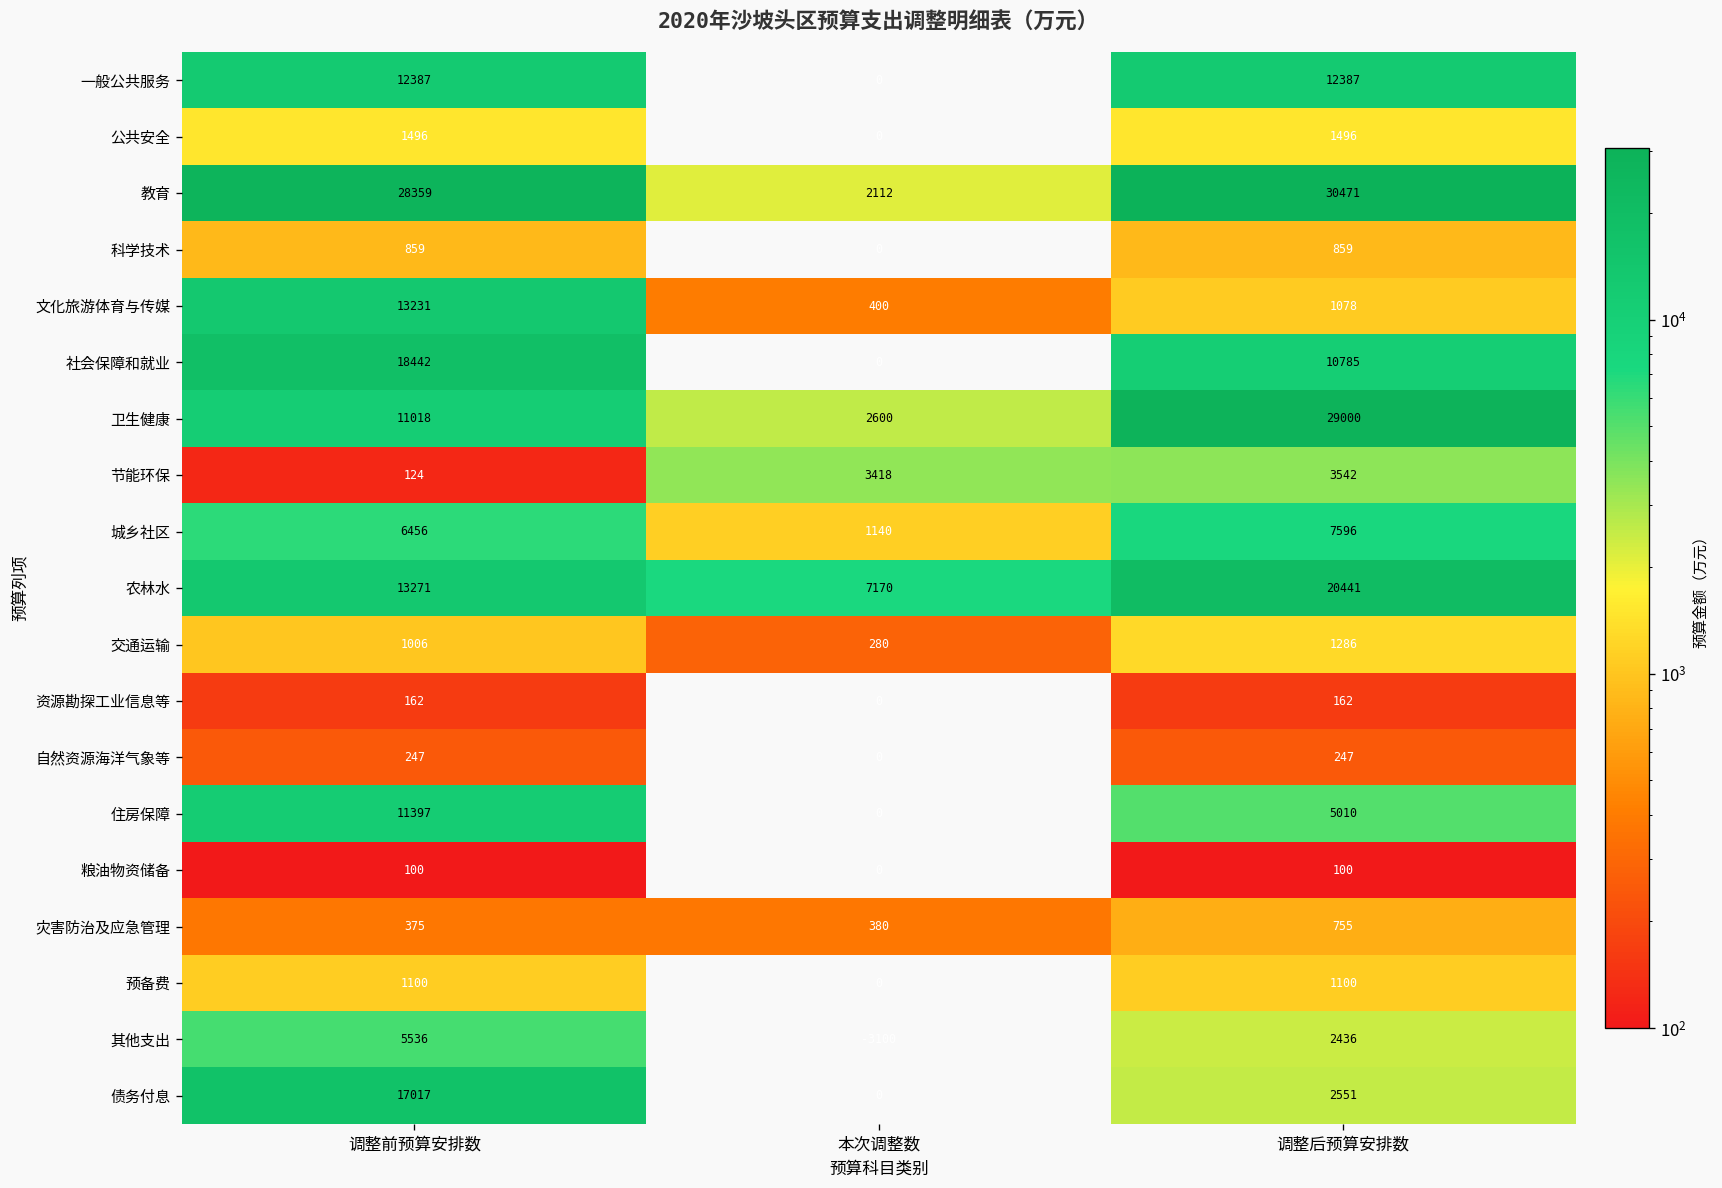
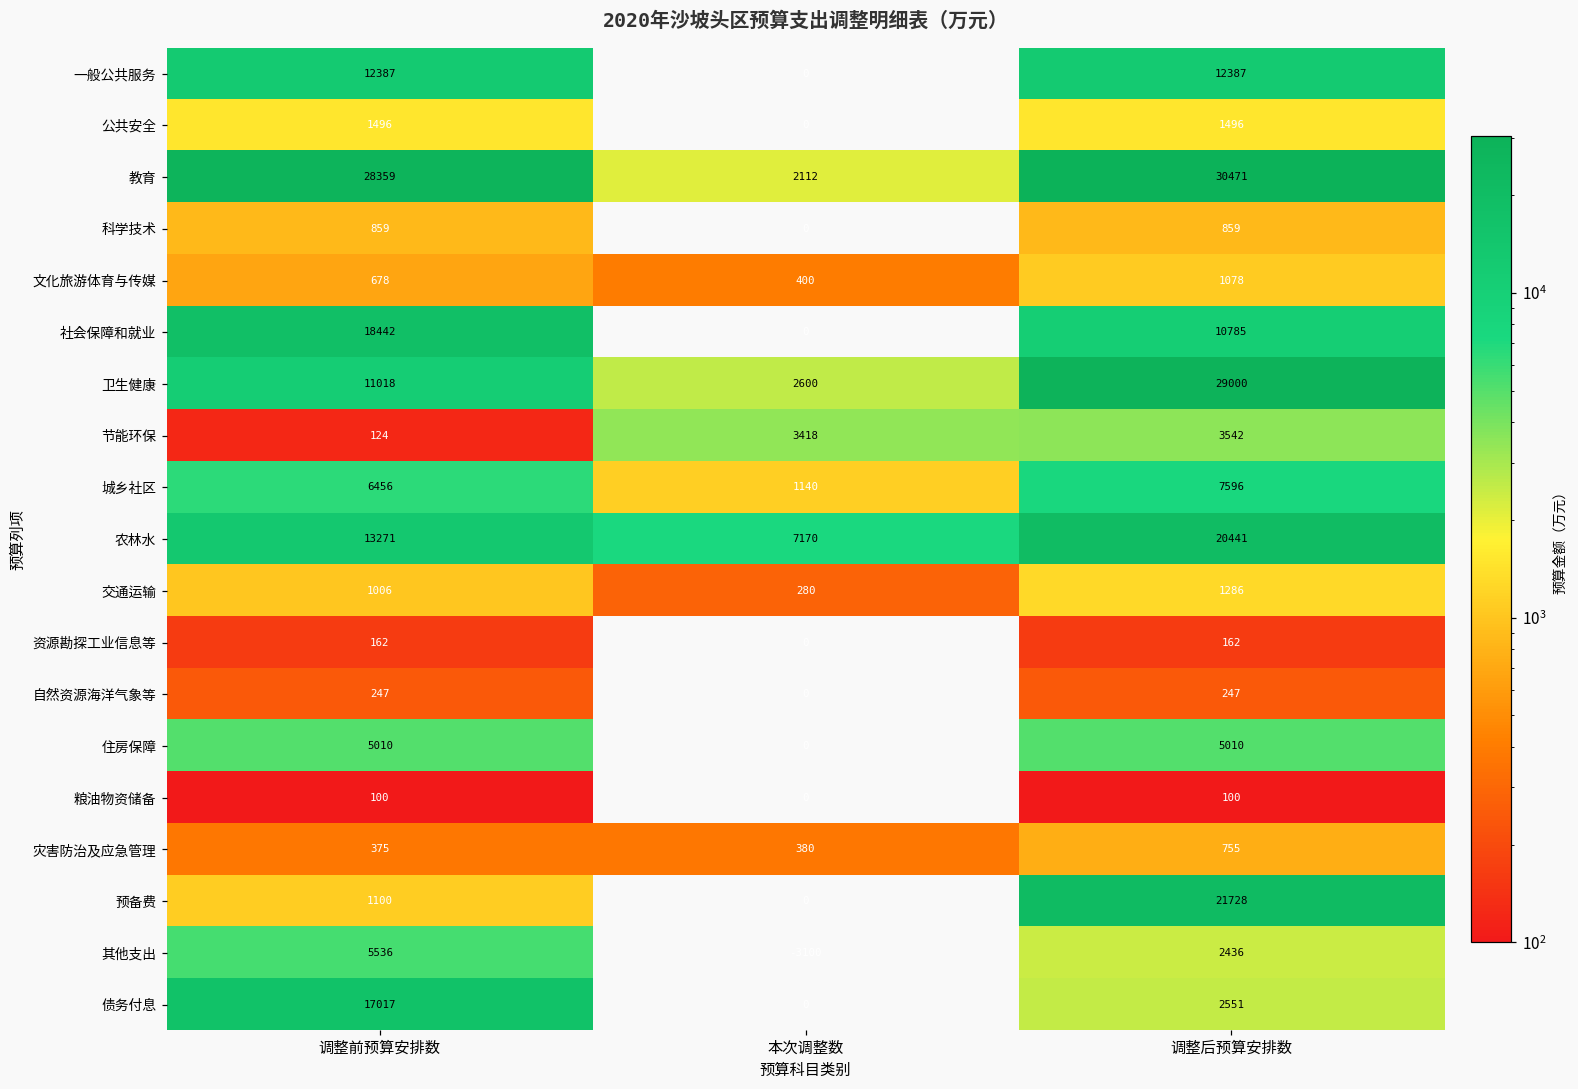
文化旅游体育与传媒, 调整前预算安排数: 13231 -> 678
住房保障, 调整前预算安排数: 11397 -> 5010
预备费, 调整后预算安排数: 1100 -> 21728
